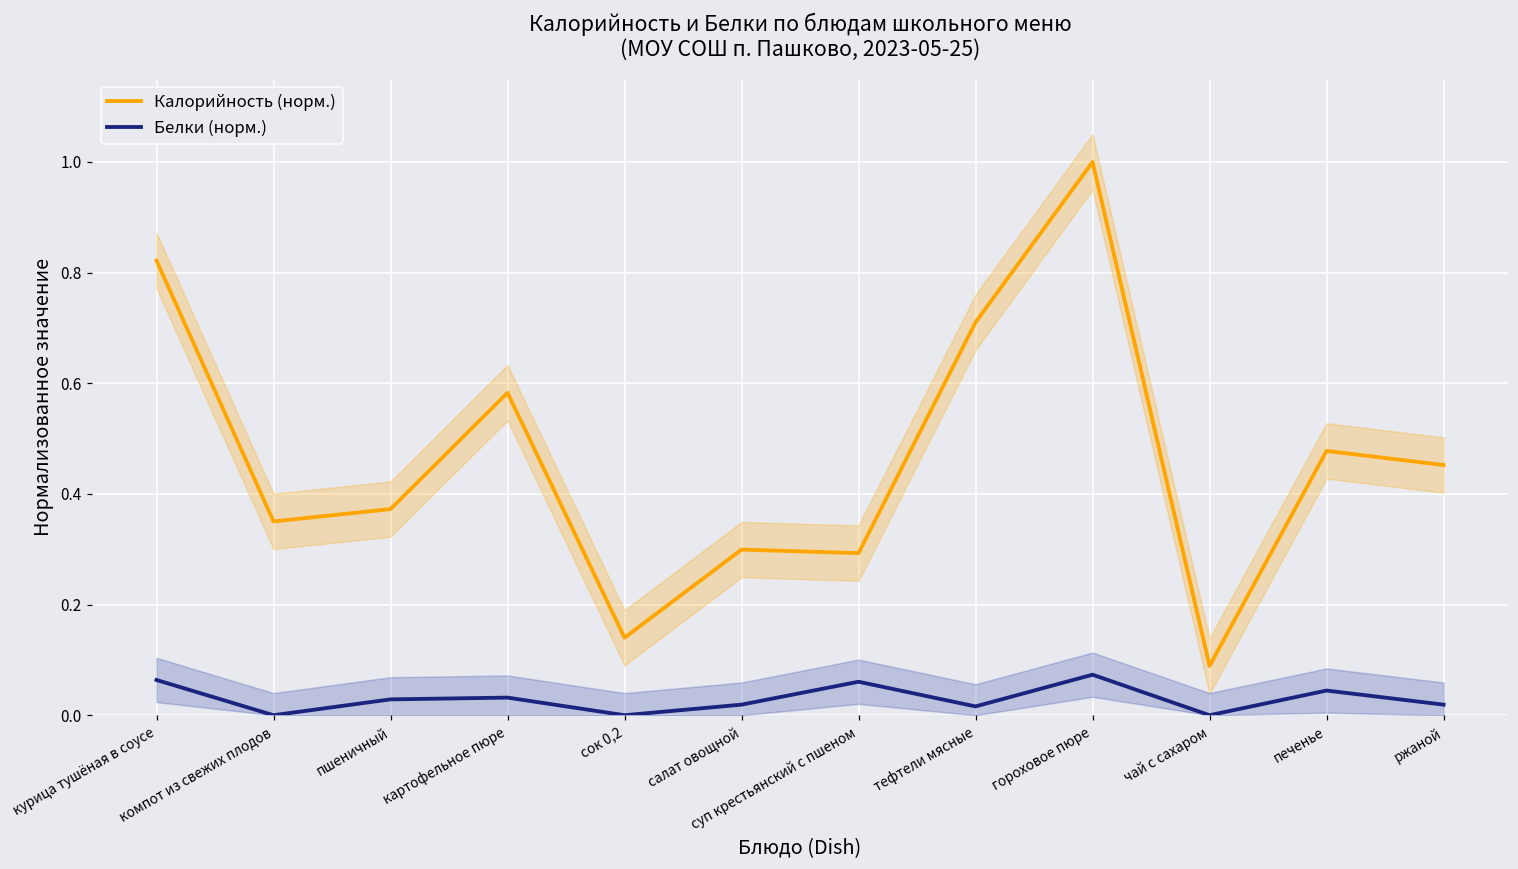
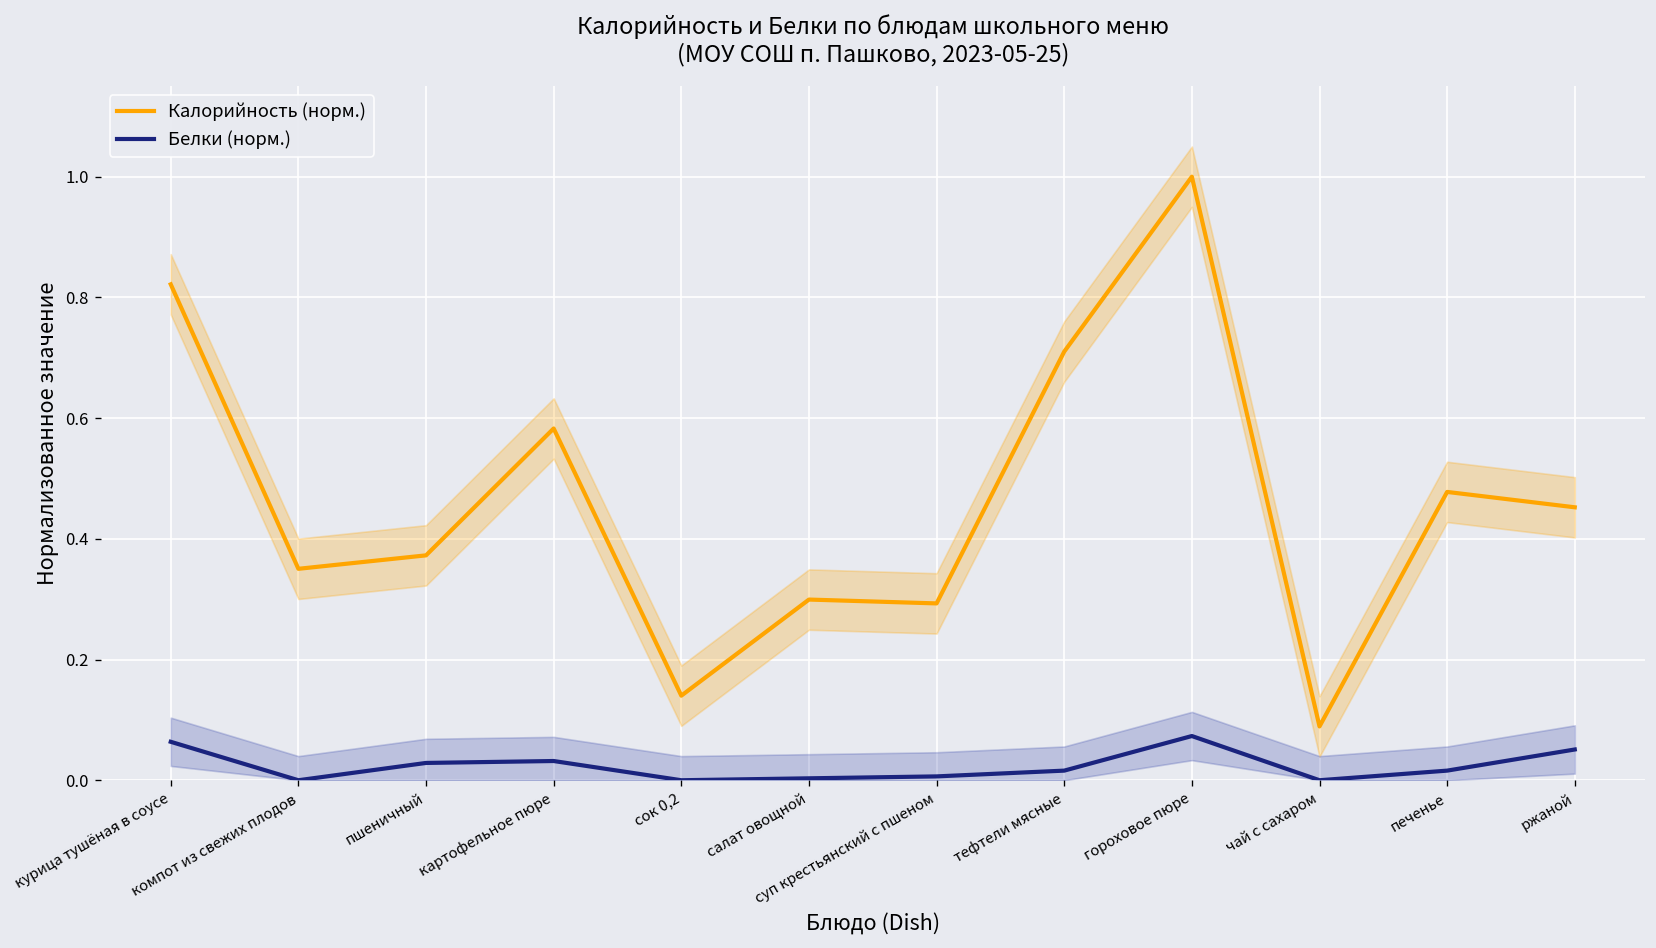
Белки (норм.), салат овощной: 0.02 -> 0.00
Белки (норм.), суп крестьянский с пшеном: 0.06 -> 0.01
Белки (норм.), печенье: 0.04 -> 0.02
Белки (норм.), ржаной: 0.02 -> 0.05
